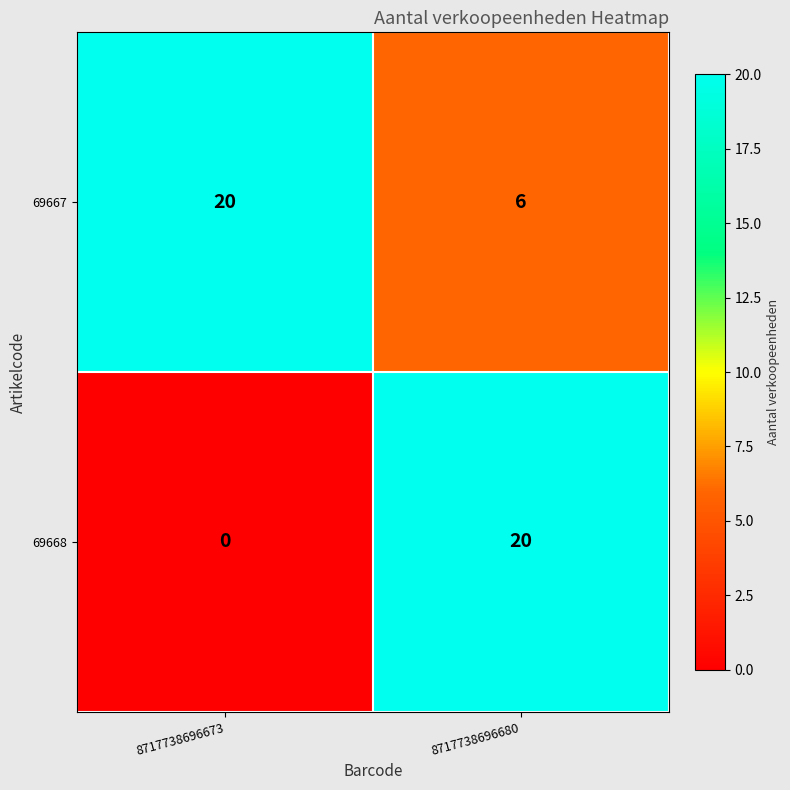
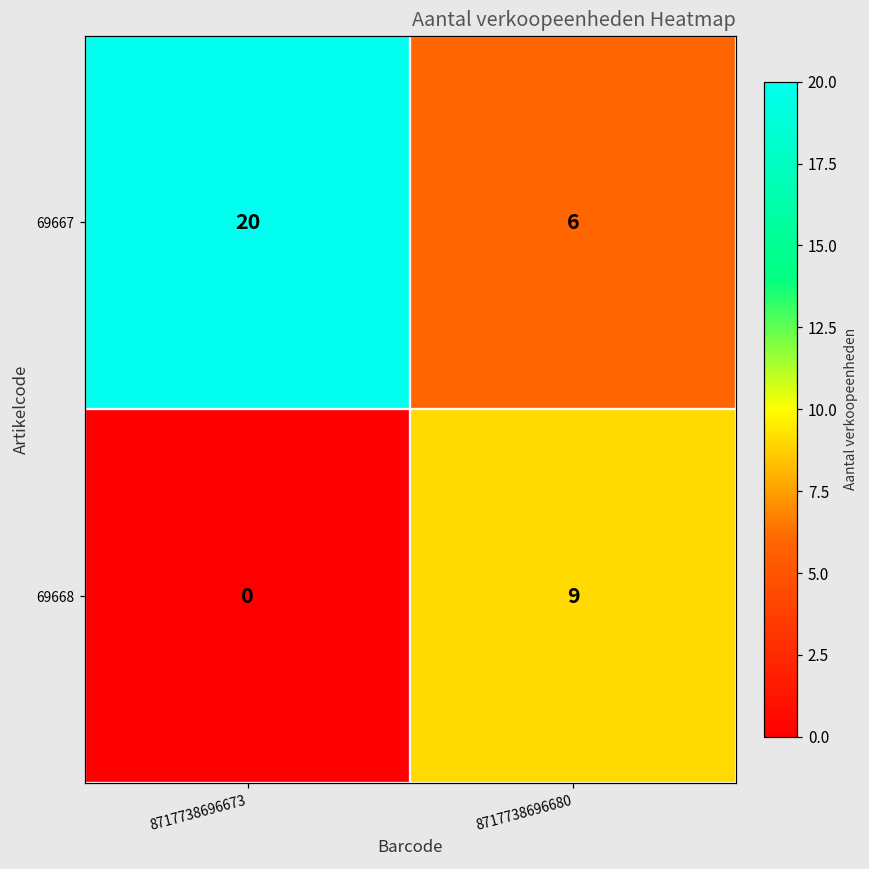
69668, 8717738696680: 20 -> 9
